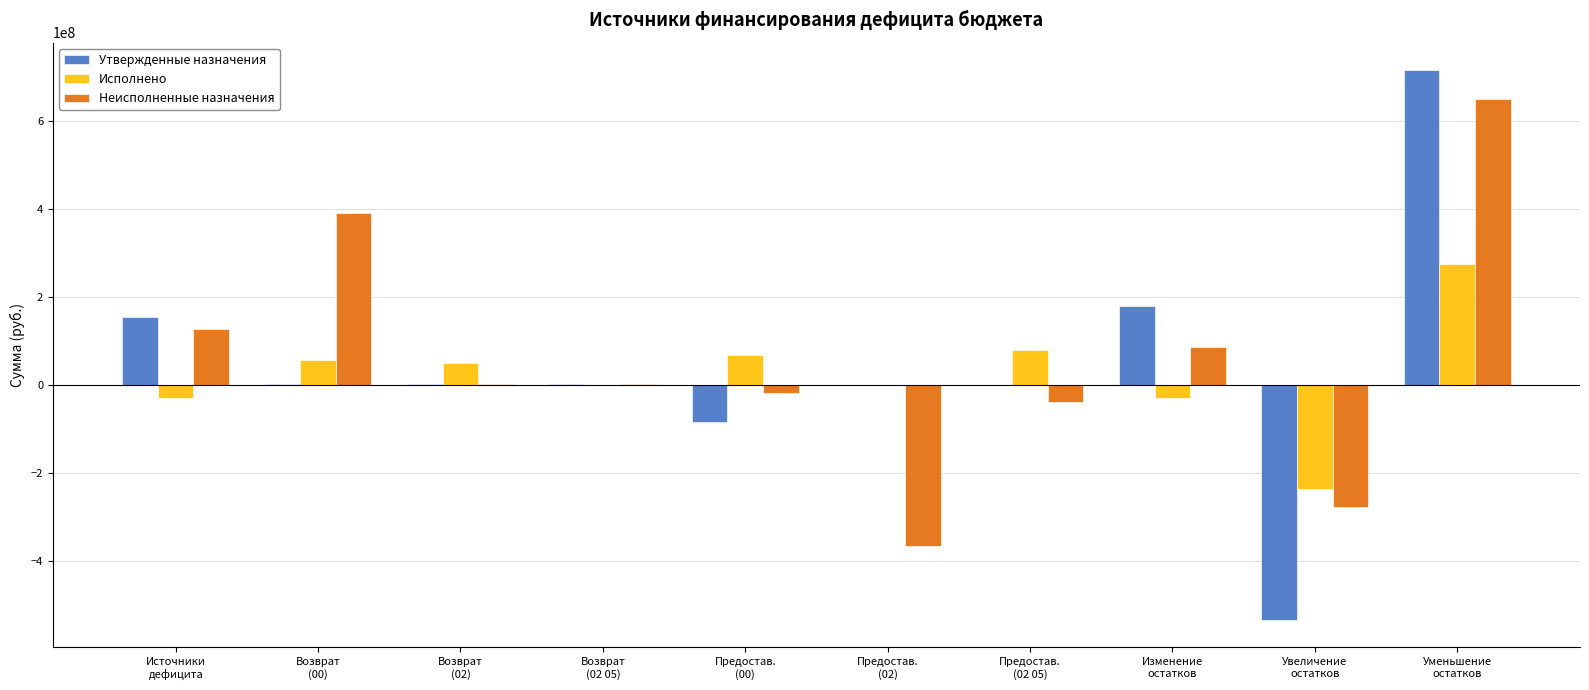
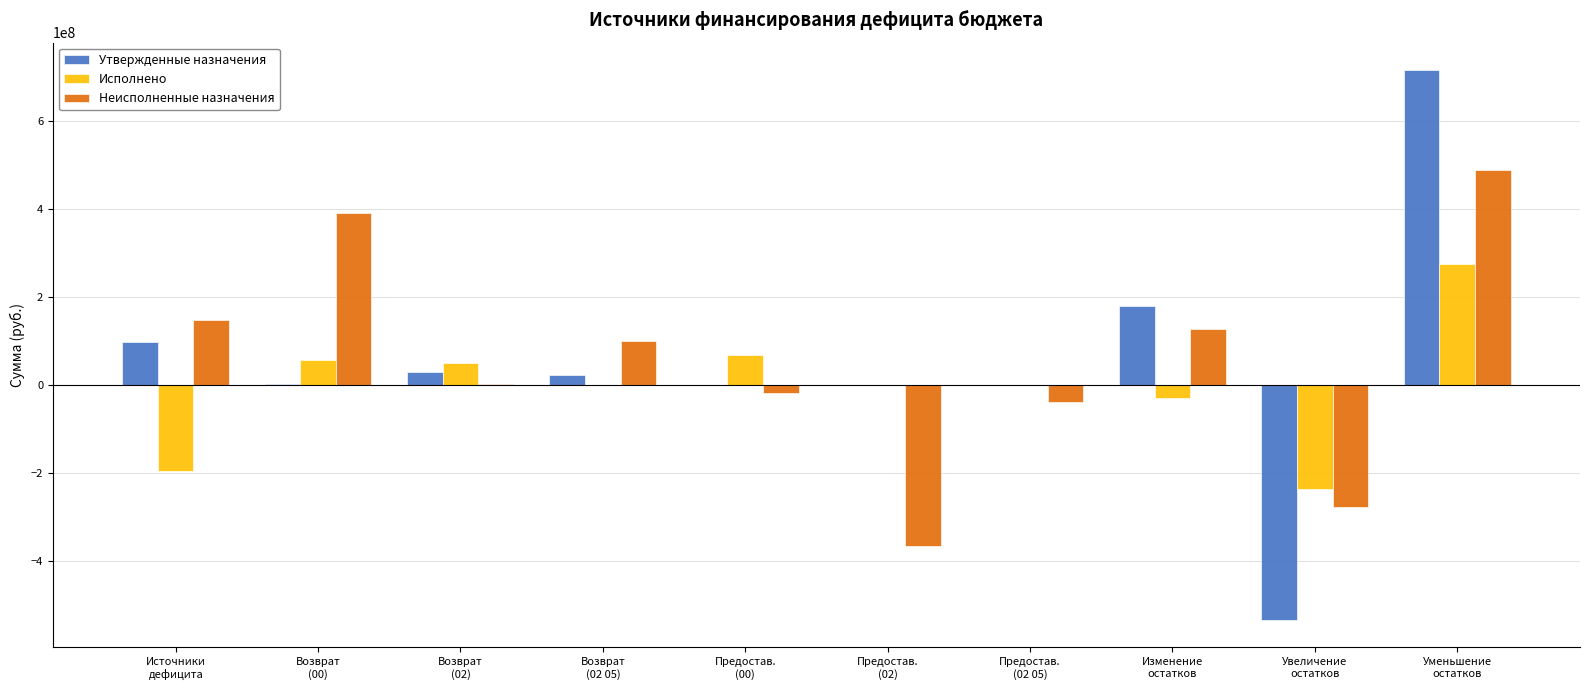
Утвержденные назначения, Источники дефицита: 150000000 -> 100000000
Исполнено, Источники дефицита: -30000000 -> -200000000
Неисполненные назначения, Источники дефицита: 130000000 -> 150000000
Утвержденные назначения, Возврат (02): 0 -> 30000000
Утвержденные назначения, Возврат (02 05): 0 -> 20000000
Неисполненные назначения, Возврат (02 05): 0 -> 100000000
Утвержденные назначения, Предостав. (00): -80000000 -> 0
Исполнено, Предостав. (02 05): 80000000 -> 0
Неисполненные назначения, Изменение остатков: 90000000 -> 130000000
Неисполненные назначения, Уменьшение остатков: 650000000 -> 490000000
